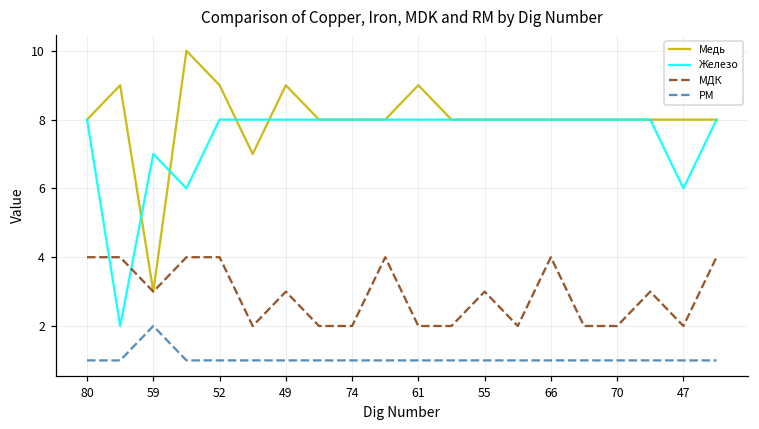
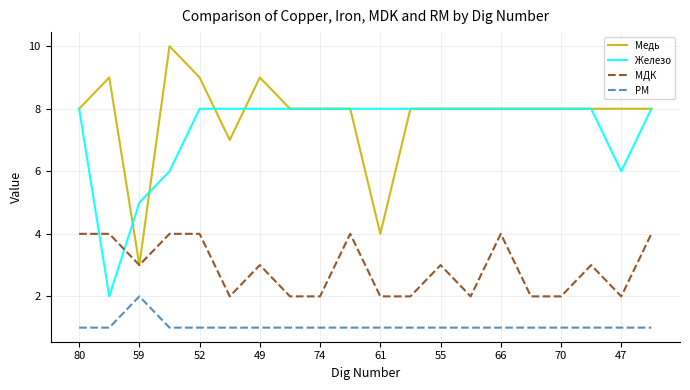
Железо, 59: 7 -> 5
Медь, 61: 9 -> 4
